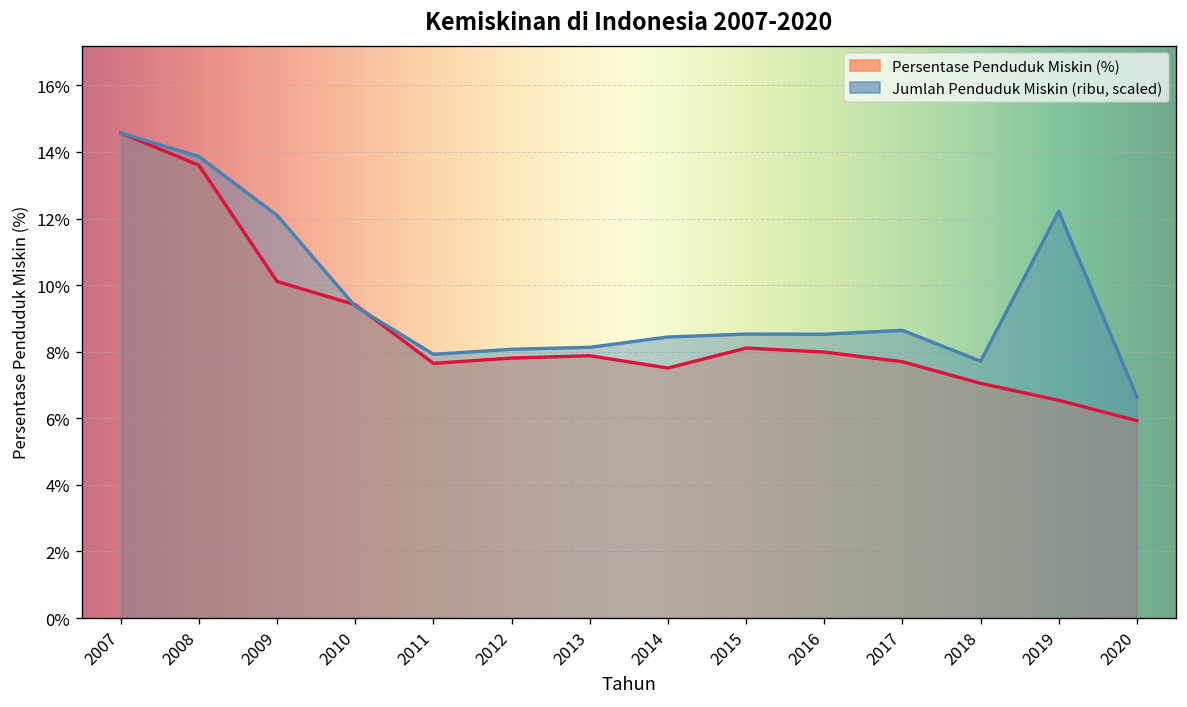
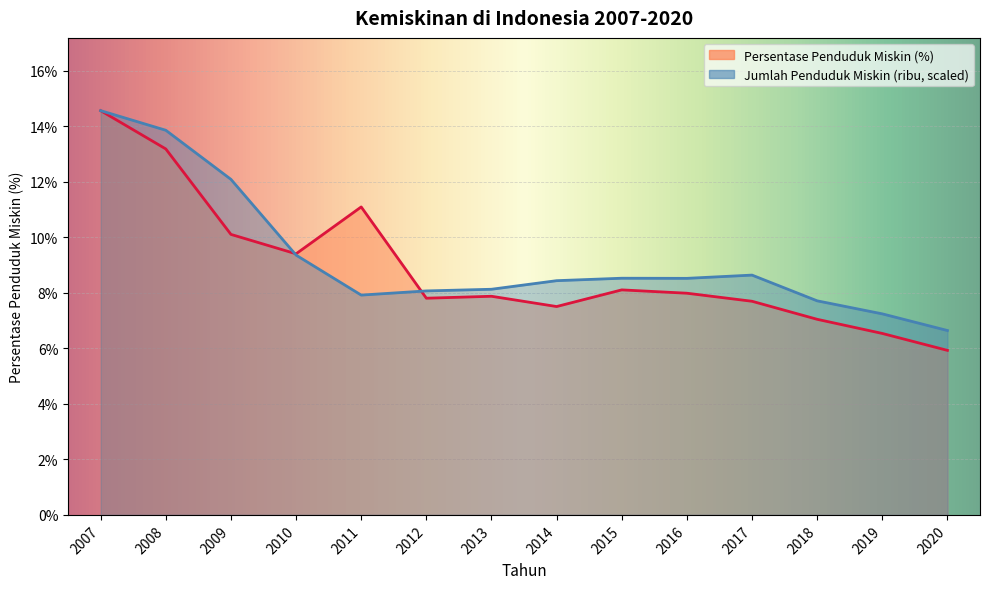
Persentase Penduduk Miskin (%), 2008: 13.6% -> 13.2%
Persentase Penduduk Miskin (%), 2011: 7.7% -> 11.1%
Jumlah Penduduk Miskin (ribu, scaled), 2019: 12.2% -> 7.2%
